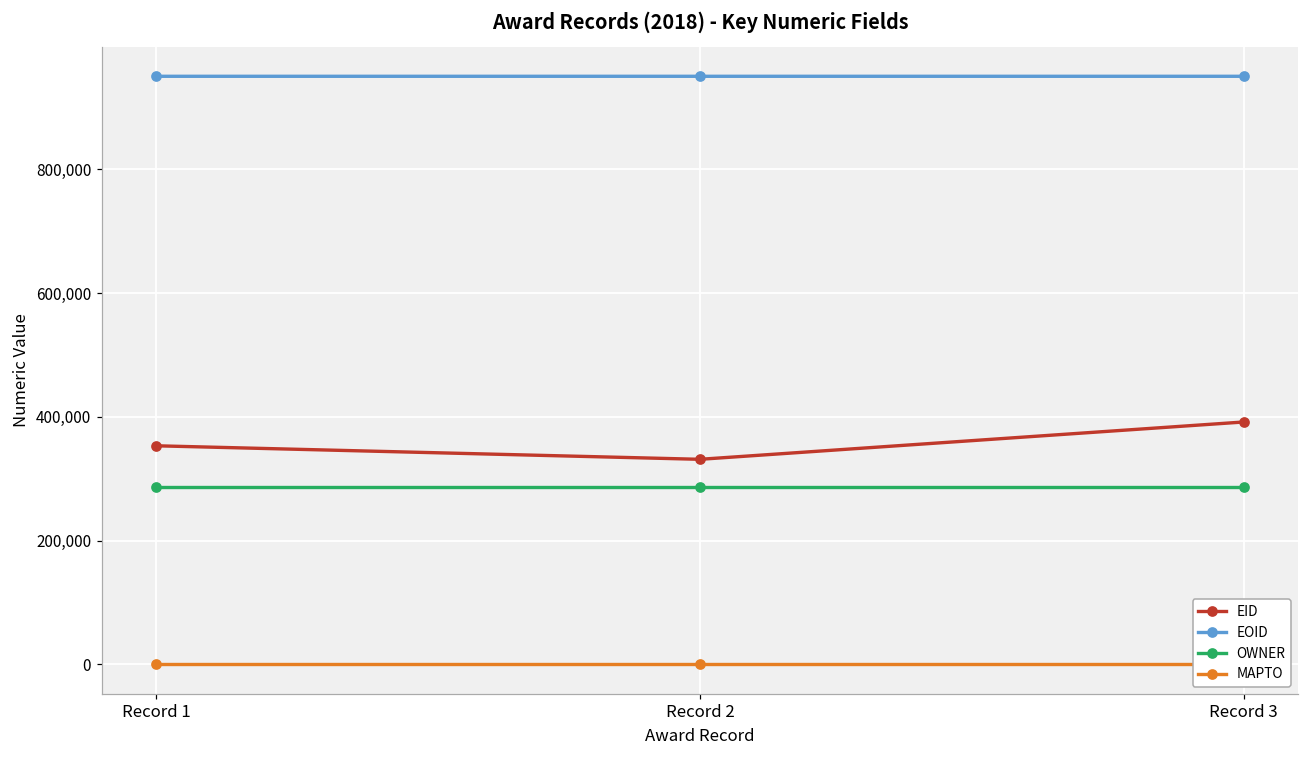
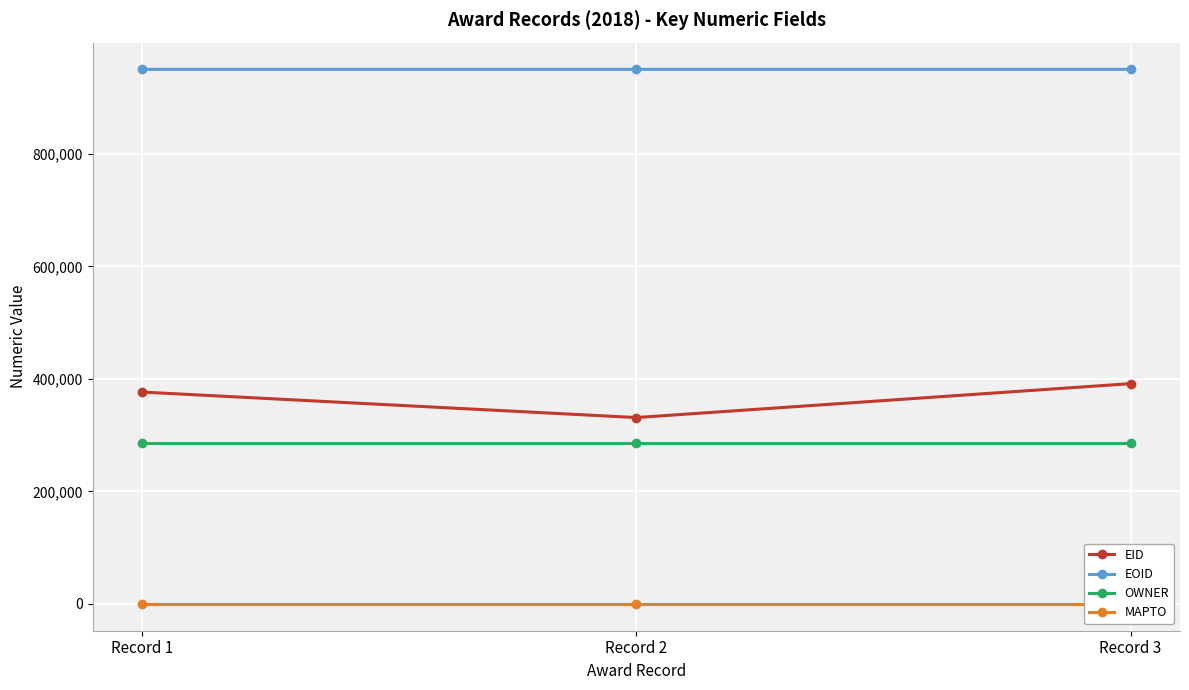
EID, Record 1: 350,000 -> 380,000
